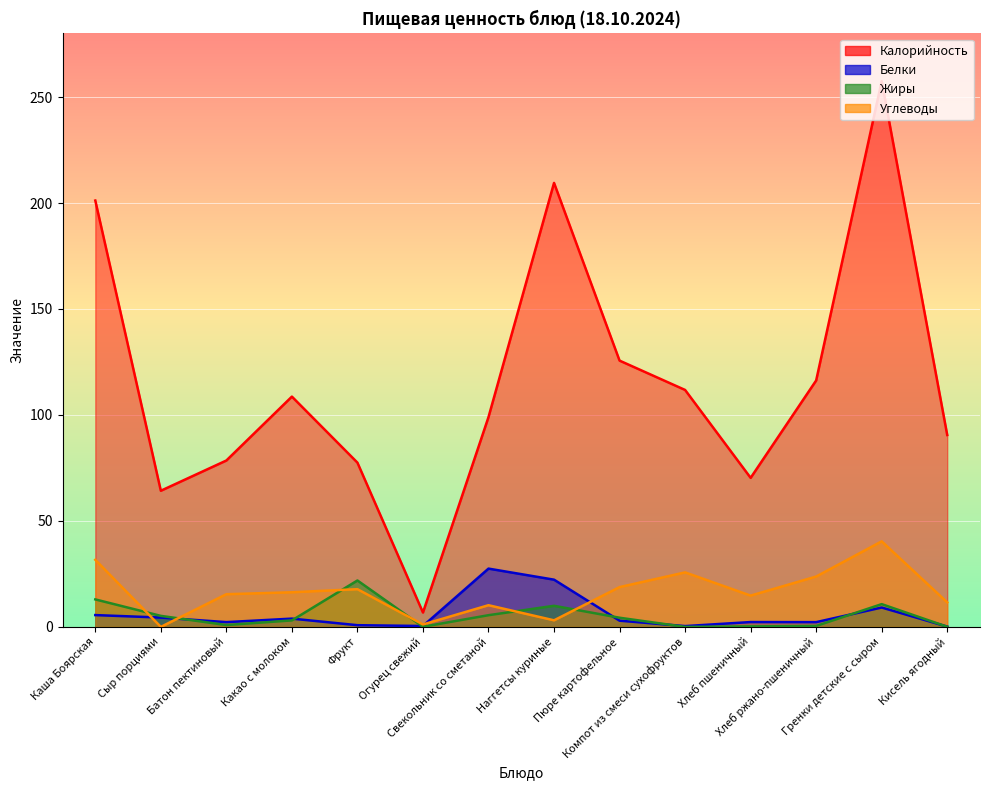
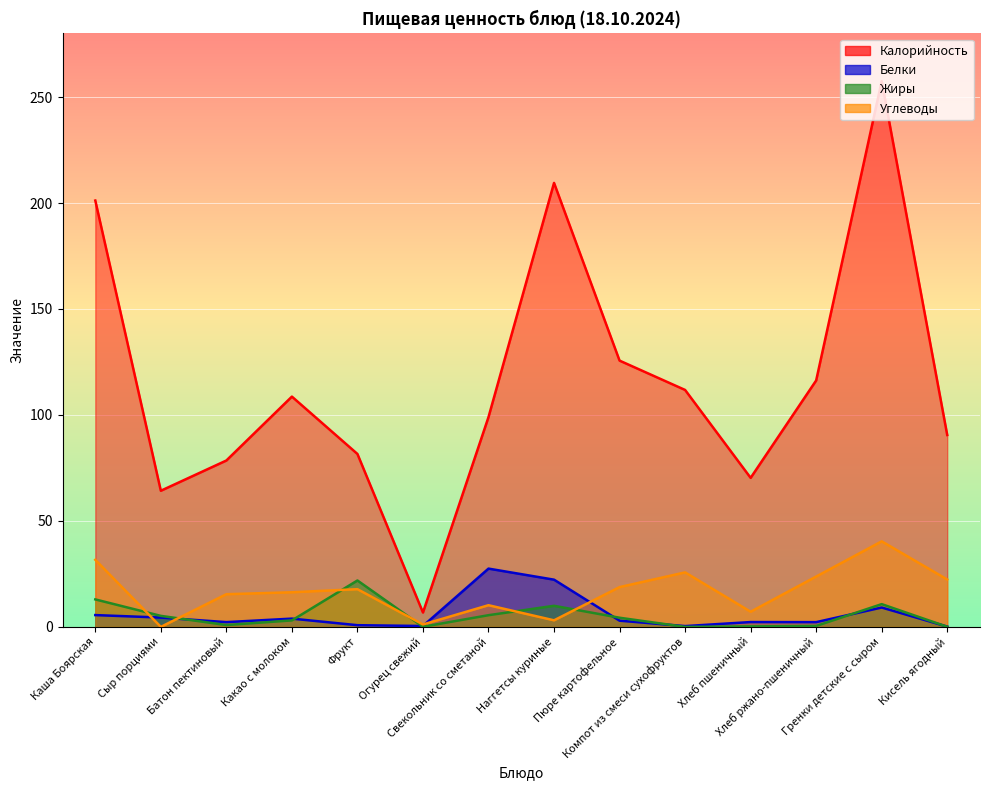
Калорийность, Фрукт: 78 -> 82
Углеводы, Хлеб пшеничный: 15 -> 7
Углеводы, Кисель ягодный: 12 -> 22
